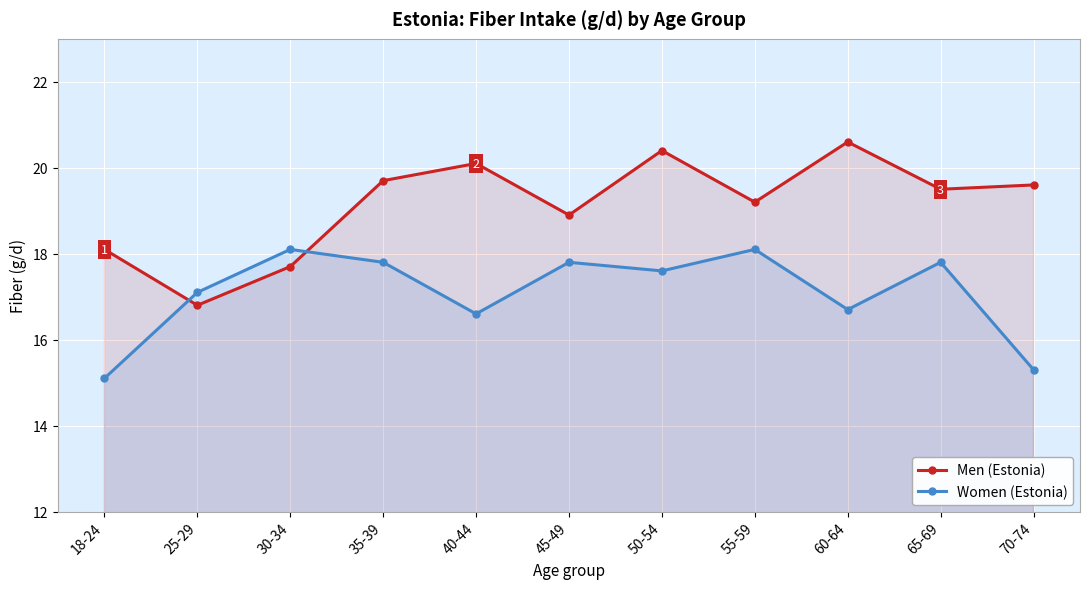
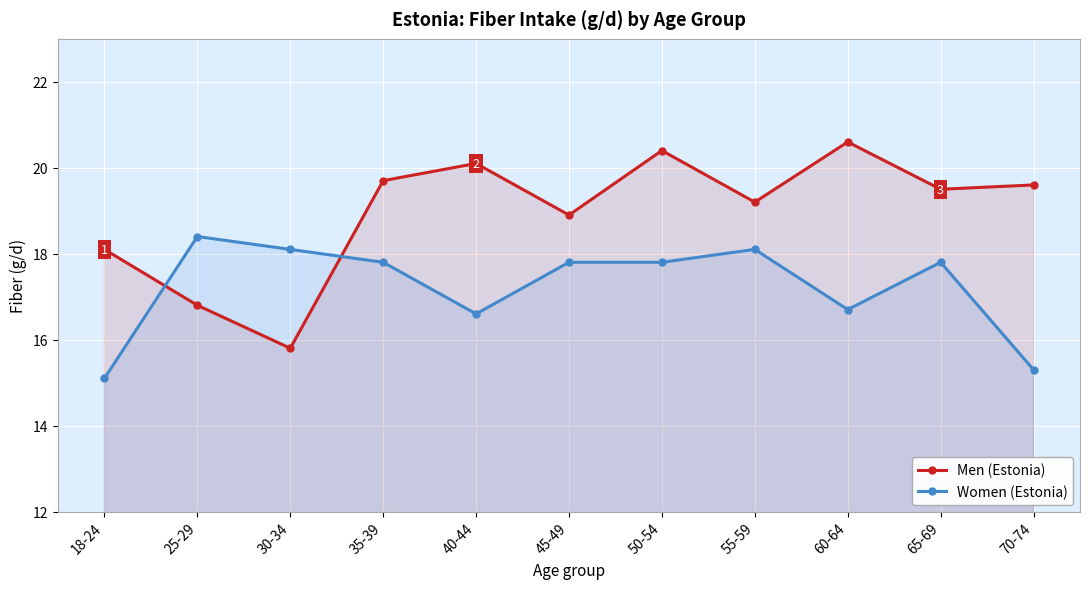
Women (Estonia), 25-29: 17.1 -> 18.4
Men (Estonia), 30-34: 17.7 -> 15.8
Women (Estonia), 50-54: 17.6 -> 17.8
